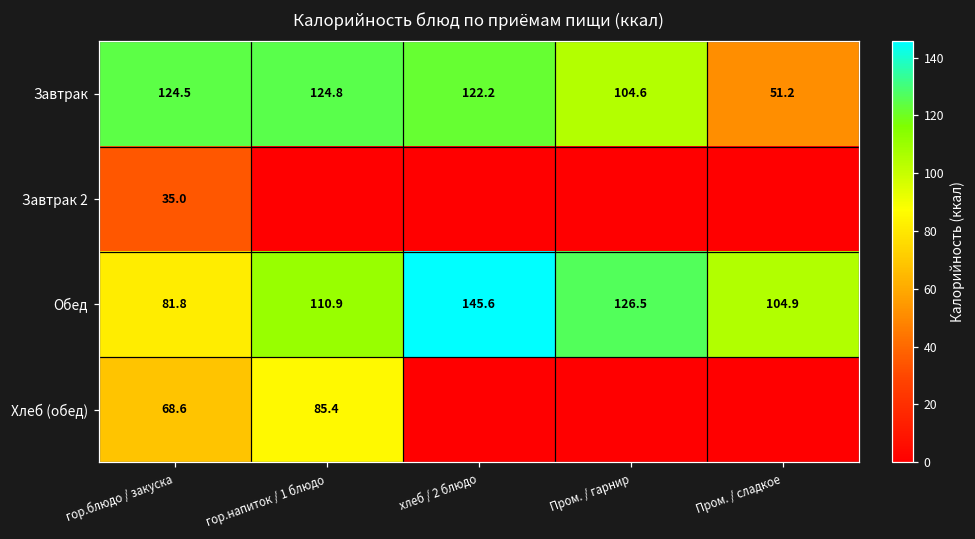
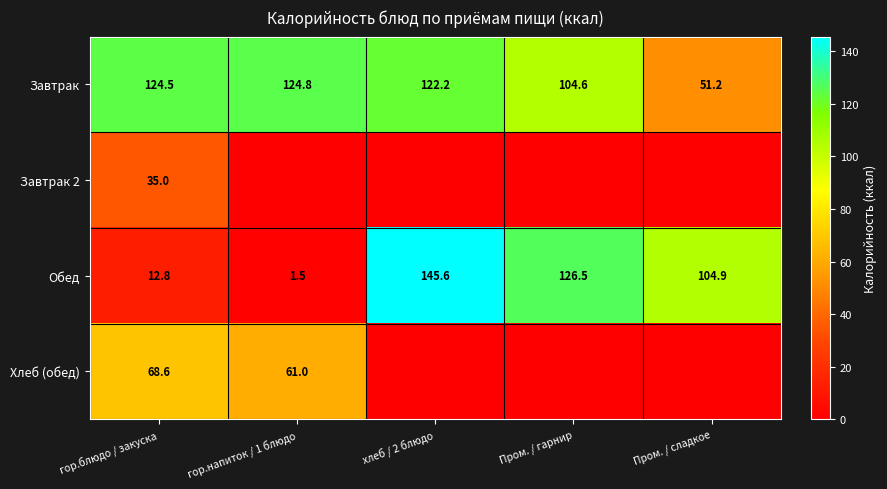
Обед, гор.блюдо / закуска: 81.8 -> 12.8
Обед, гор.напиток / 1 блюдо: 110.9 -> 1.5
Хлеб (обед), гор.напиток / 1 блюдо: 85.4 -> 61.0
